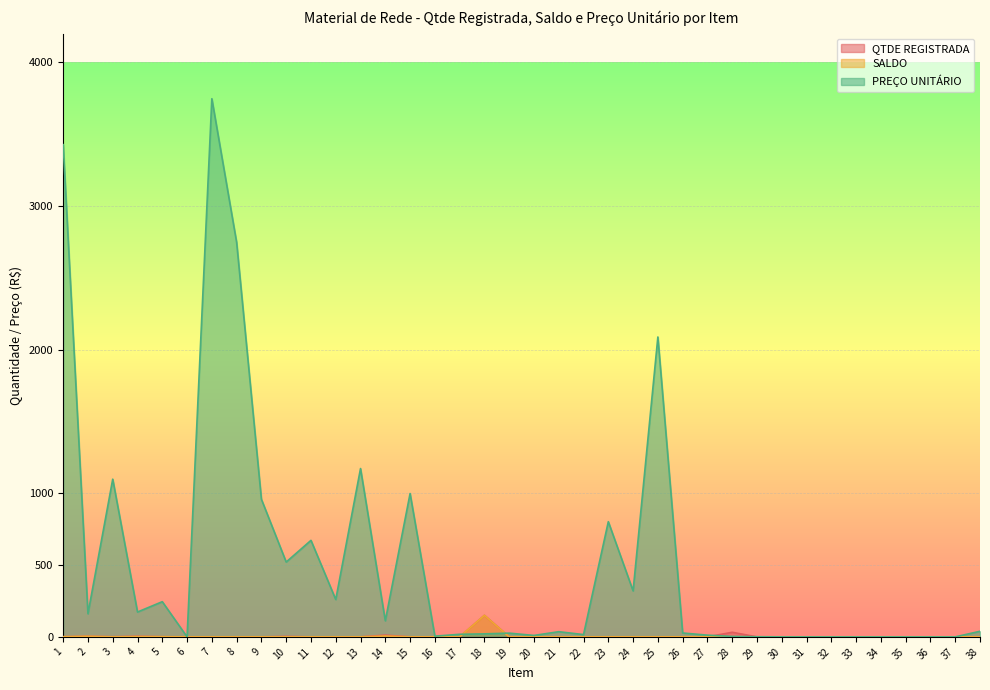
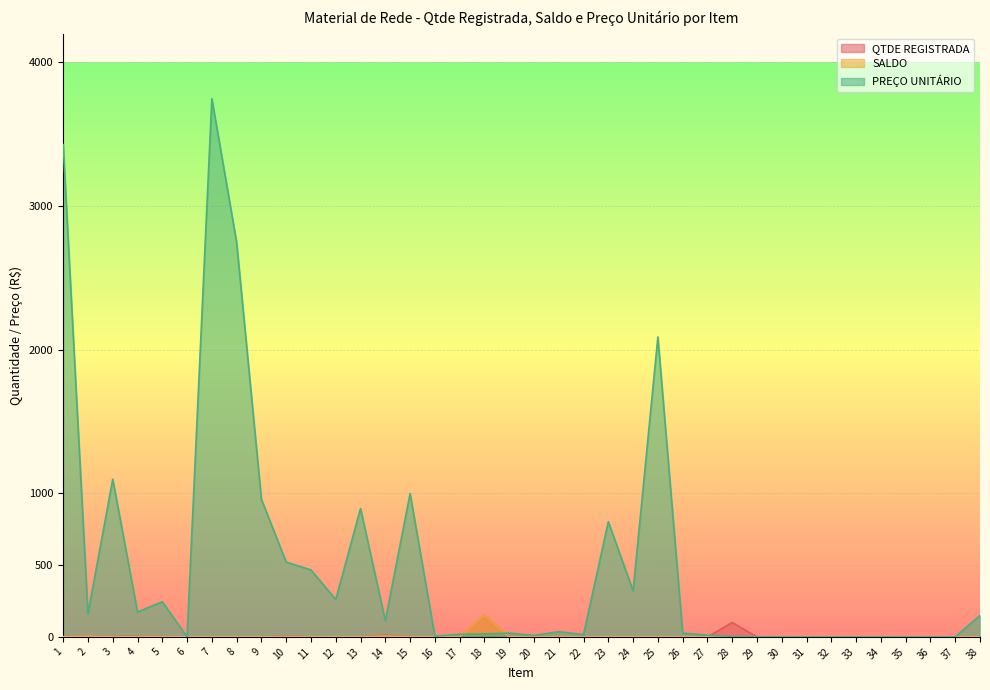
PREÇO UNITÁRIO, 11: 670 -> 470
PREÇO UNITÁRIO, 13: 1170 -> 890
QTDE REGISTRADA, 28: 30 -> 100
PREÇO UNITÁRIO, 38: 40 -> 150
